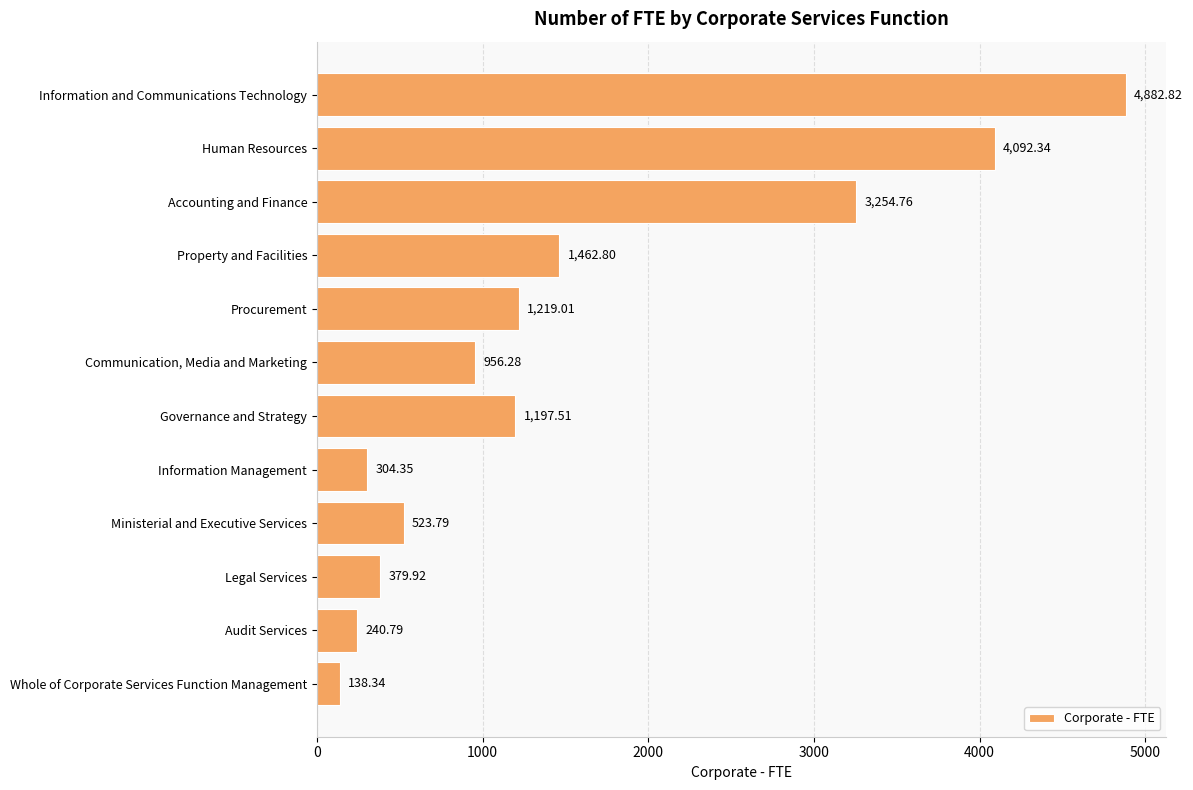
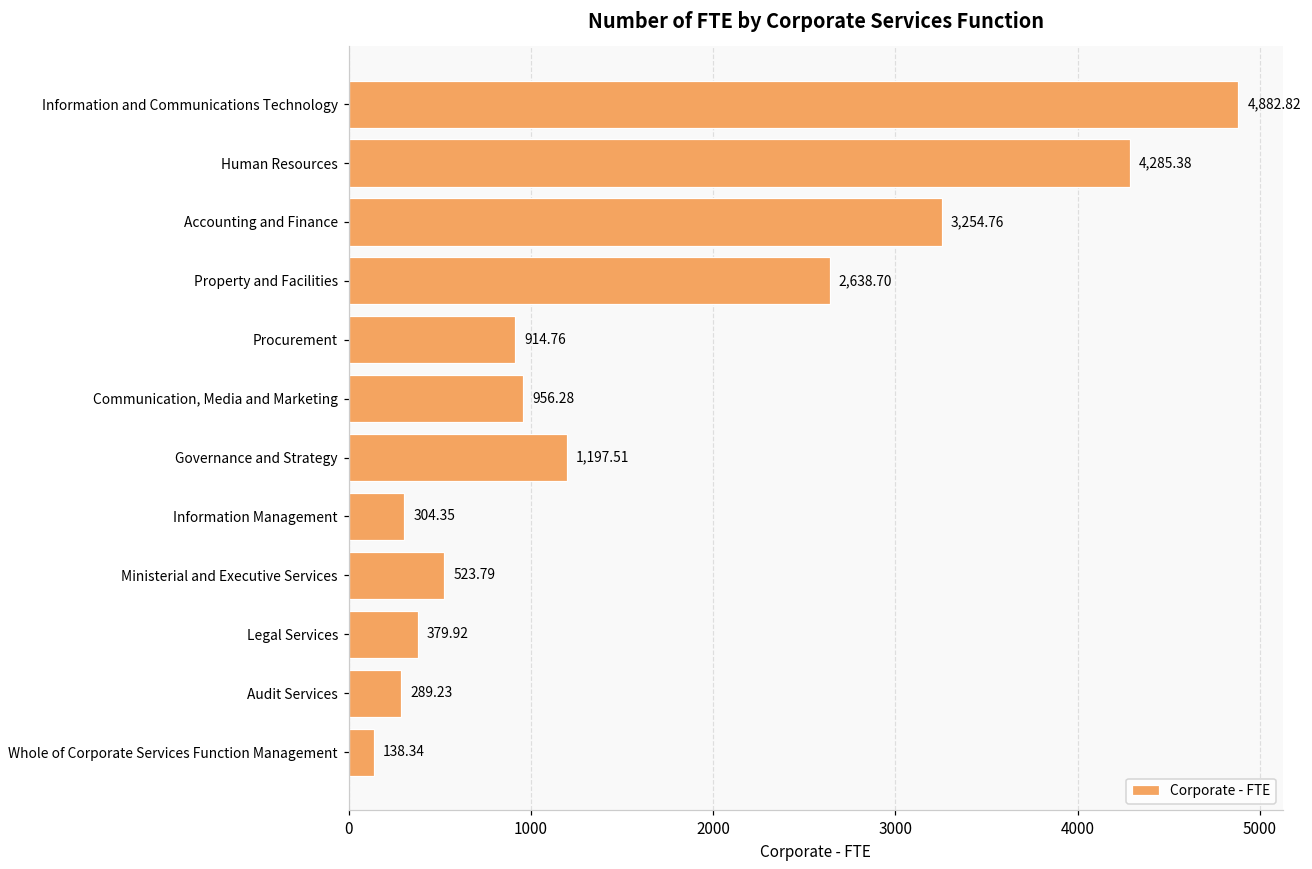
Human Resources: 4,092.34 -> 4,285.38
Property and Facilities: 1,462.80 -> 2,638.70
Procurement: 1,219.01 -> 914.76
Audit Services: 240.79 -> 289.23
